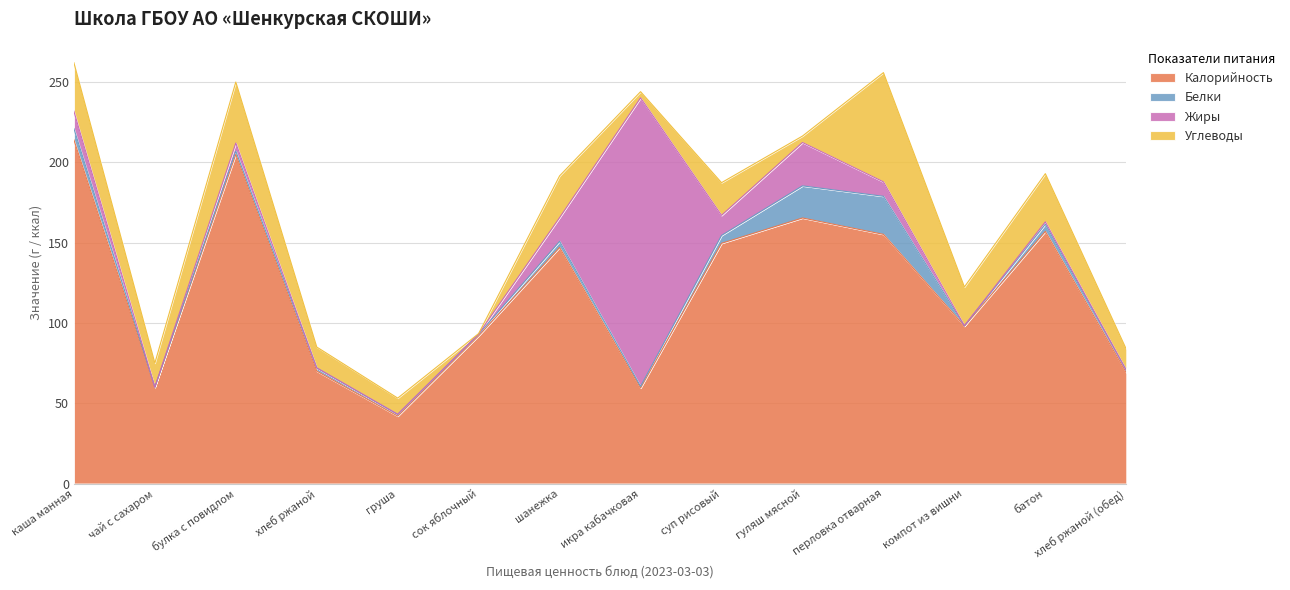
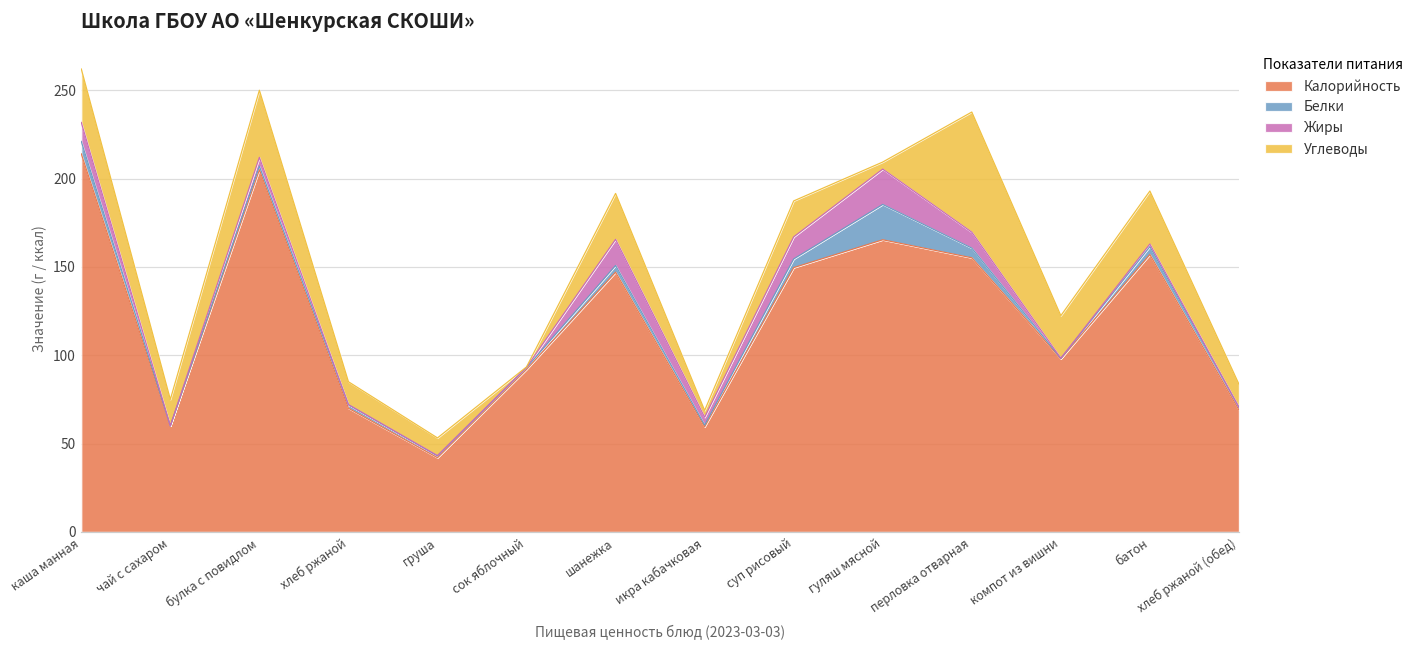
Жиры, икра кабачковая: 180 -> 4
Жиры, гуляш мясной: 27 -> 20
Белки, перловка отварная: 24 -> 6
